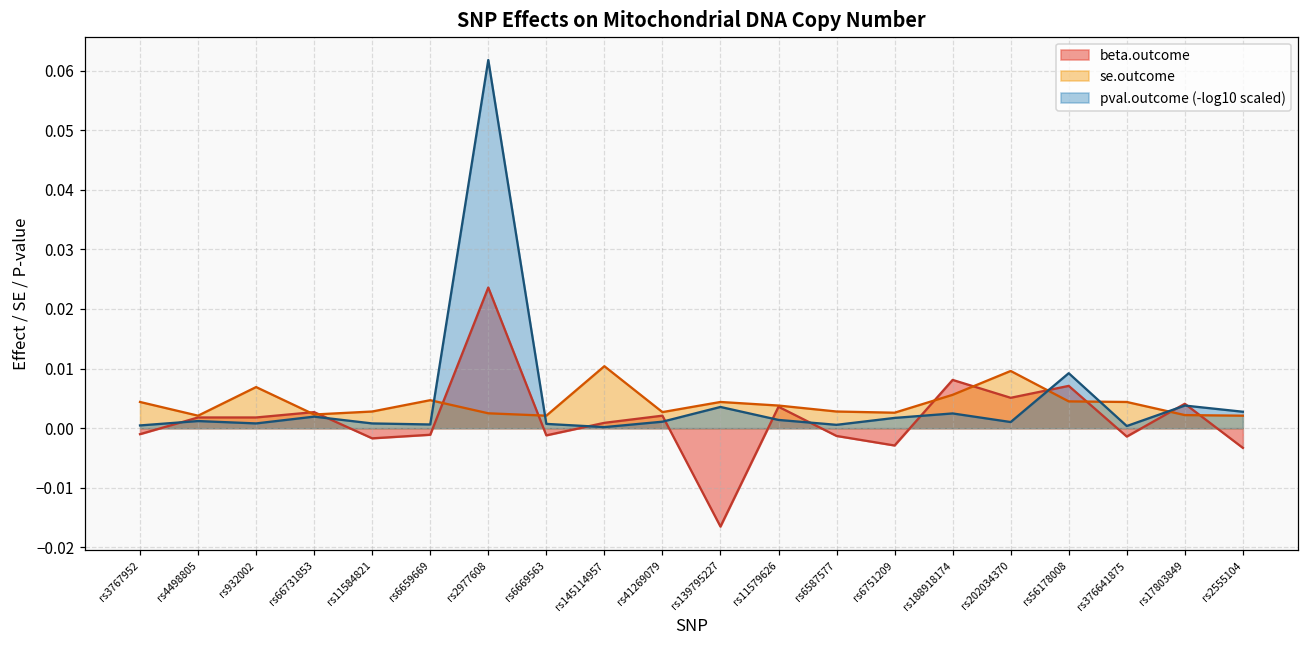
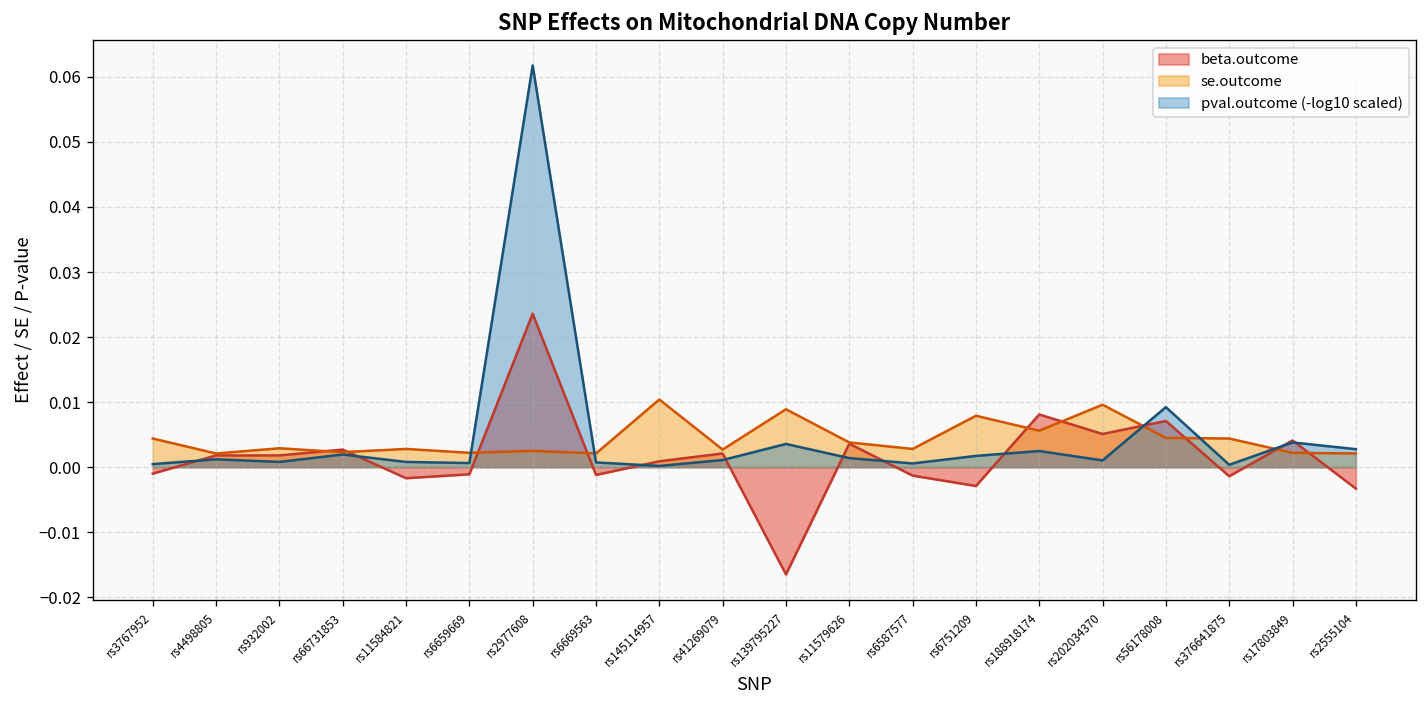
se.outcome, rs932002: 0.007 -> 0.003
se.outcome, rs6659669: 0.005 -> 0.002
se.outcome, rs139795227: 0.004 -> 0.009
se.outcome, rs6751209: 0.003 -> 0.008
